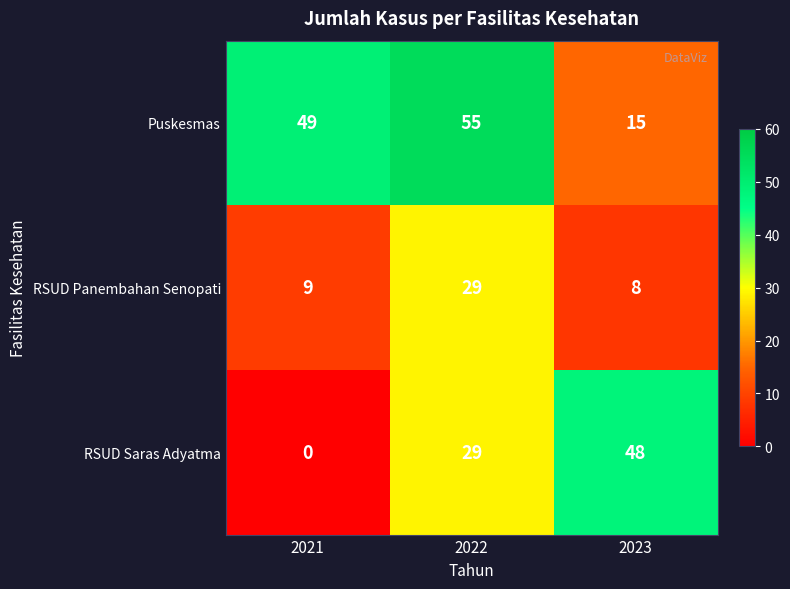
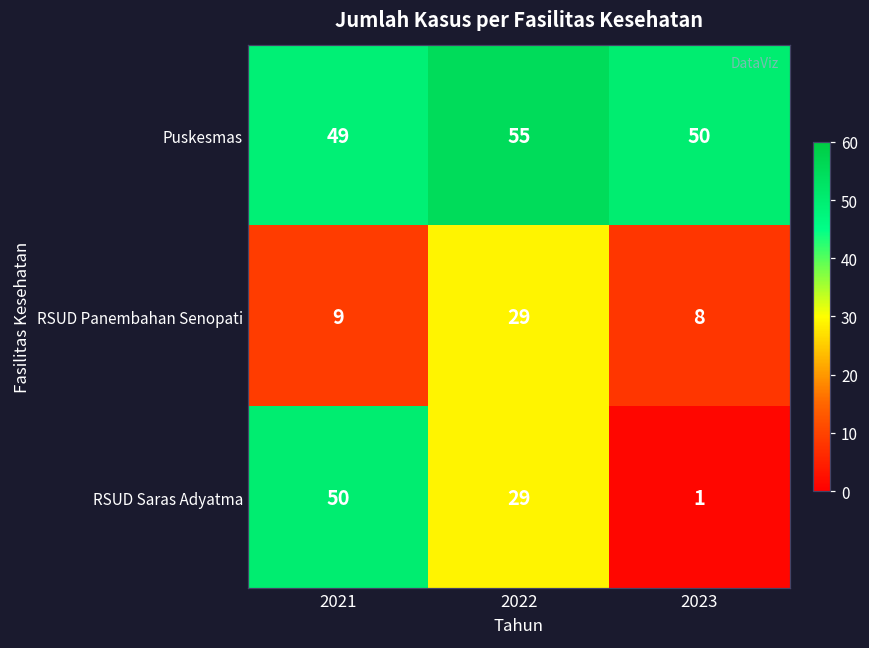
Puskesmas, 2023: 15 -> 50
RSUD Saras Adyatma, 2021: 0 -> 50
RSUD Saras Adyatma, 2023: 48 -> 1
